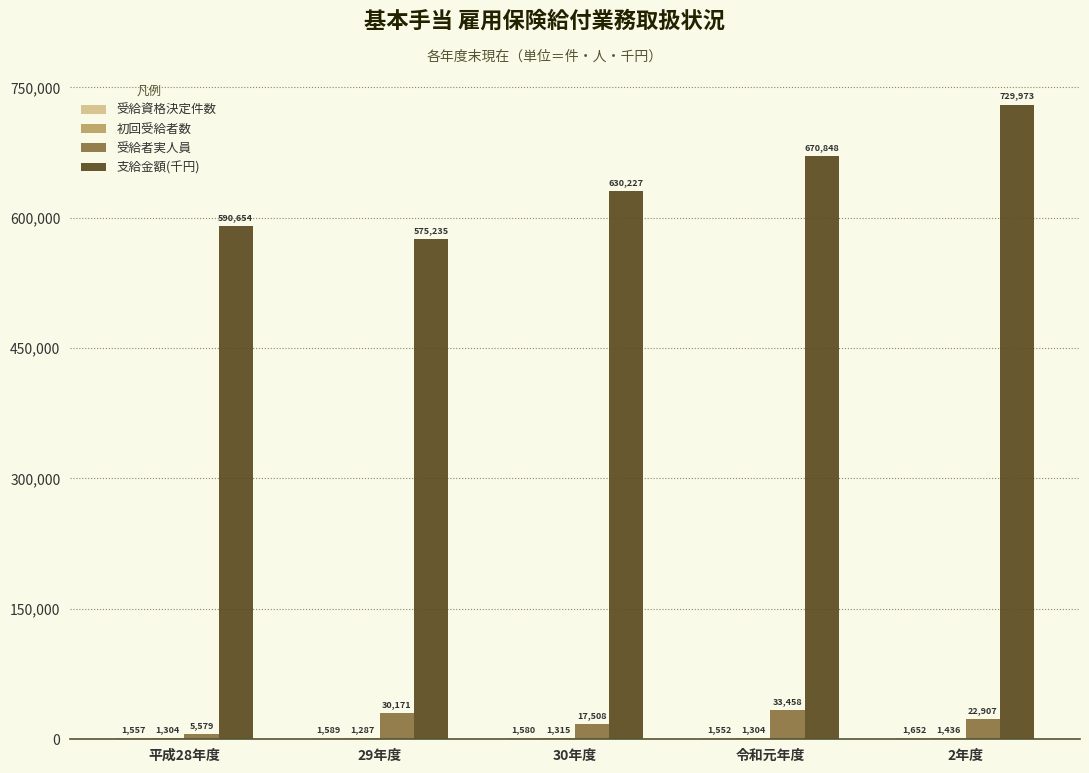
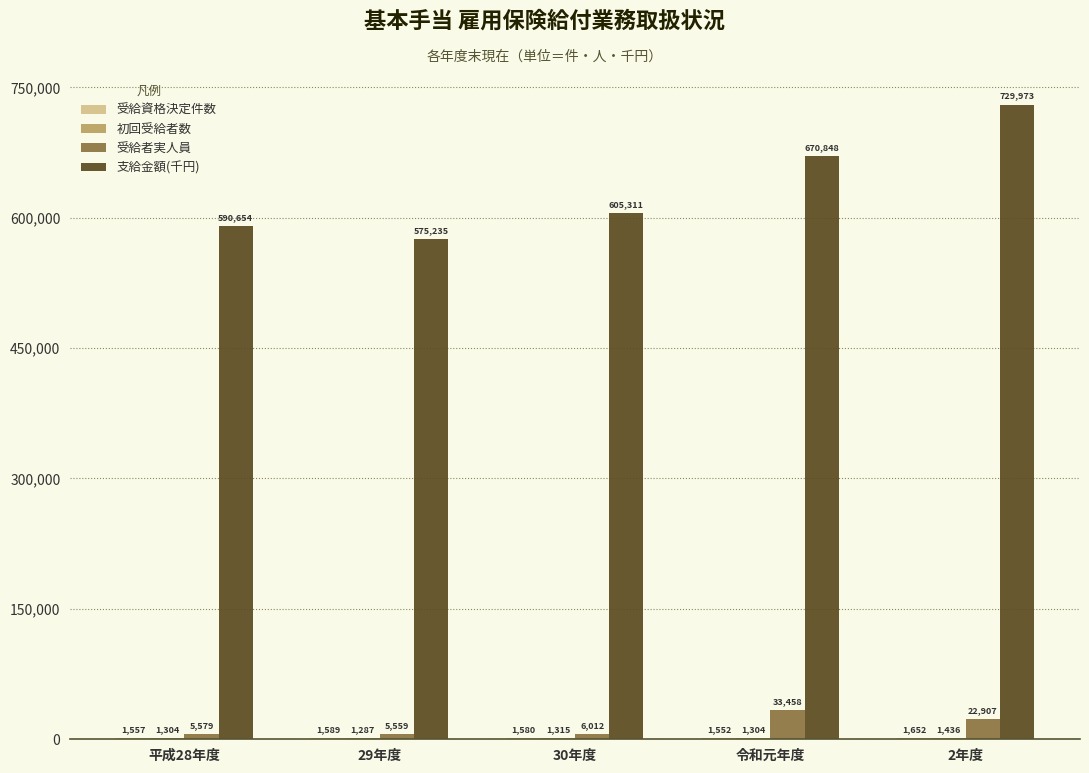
受給者実人員, 29年度: 30,171 -> 5,559
受給者実人員, 30年度: 17,508 -> 6,012
支給金額(千円), 30年度: 630,227 -> 605,311
